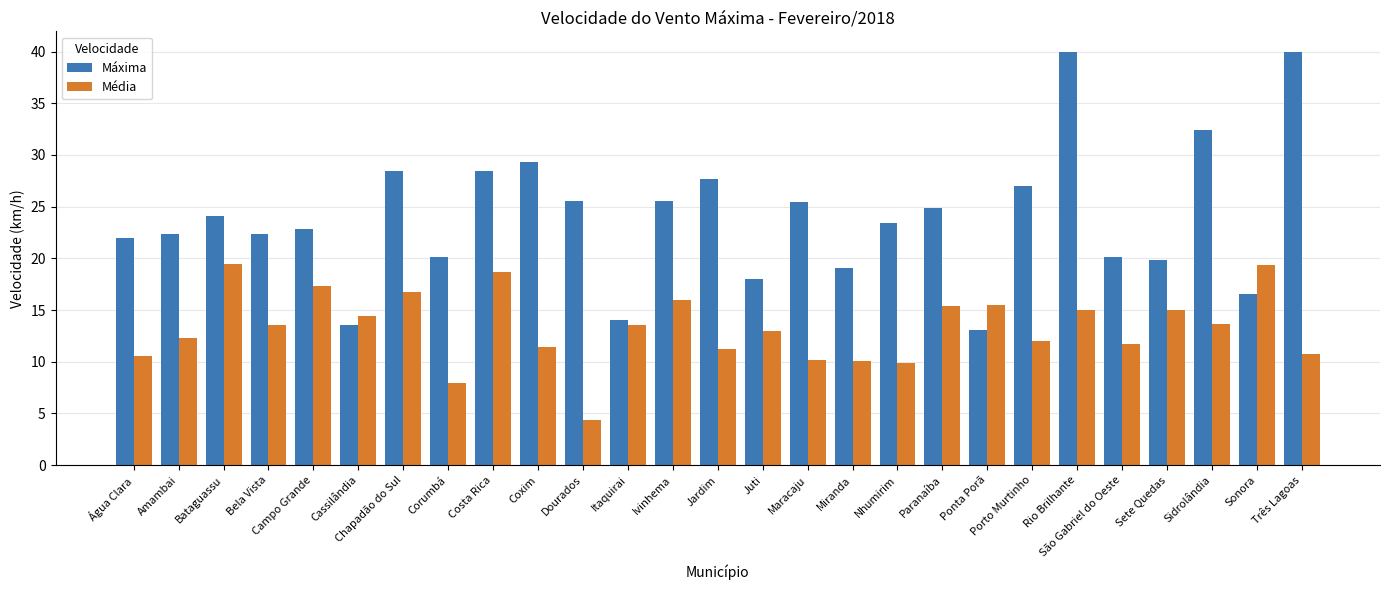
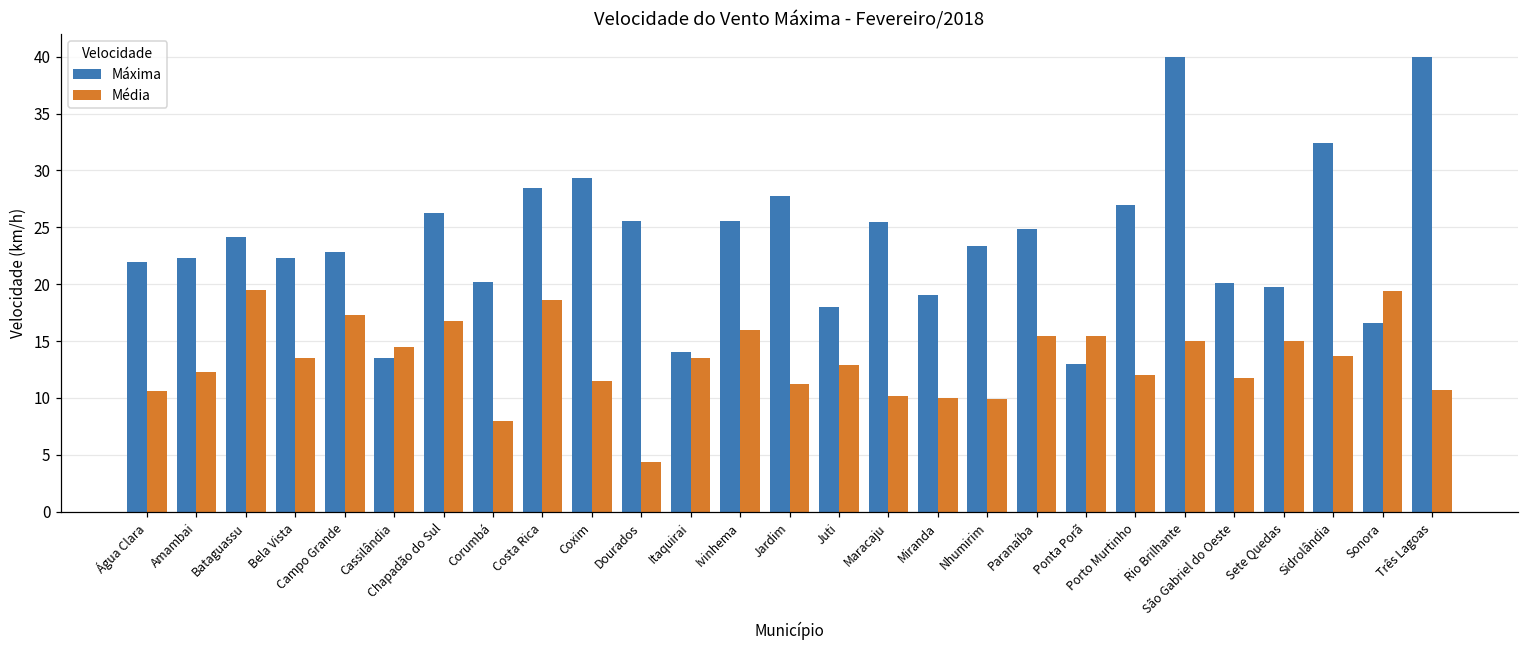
Máxima, Chapadão do Sul: 28.5 -> 26.3
